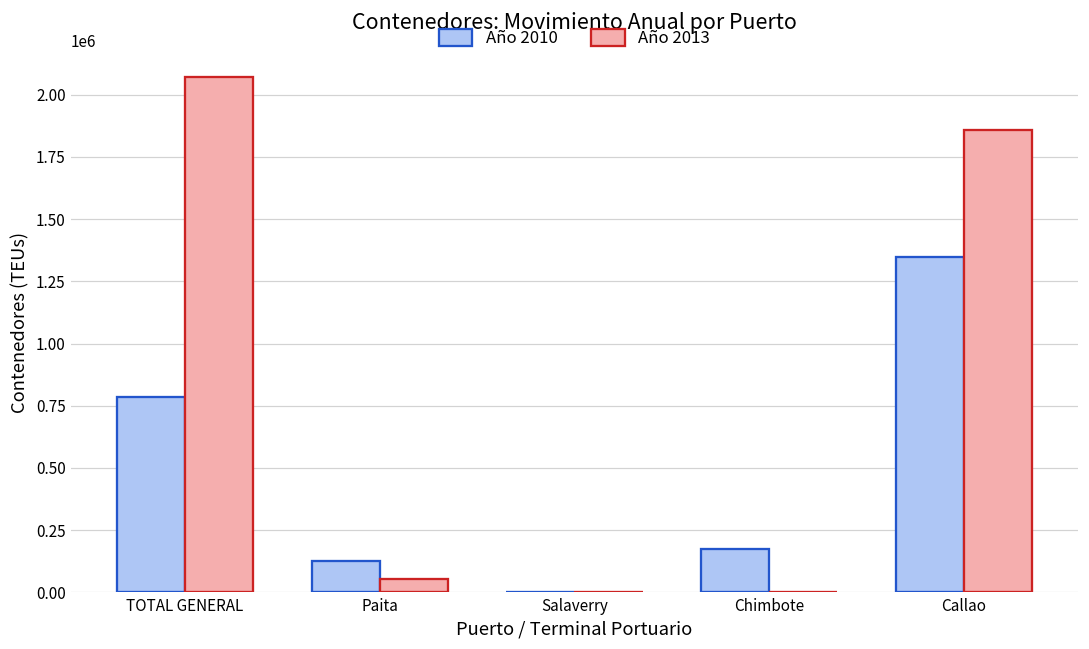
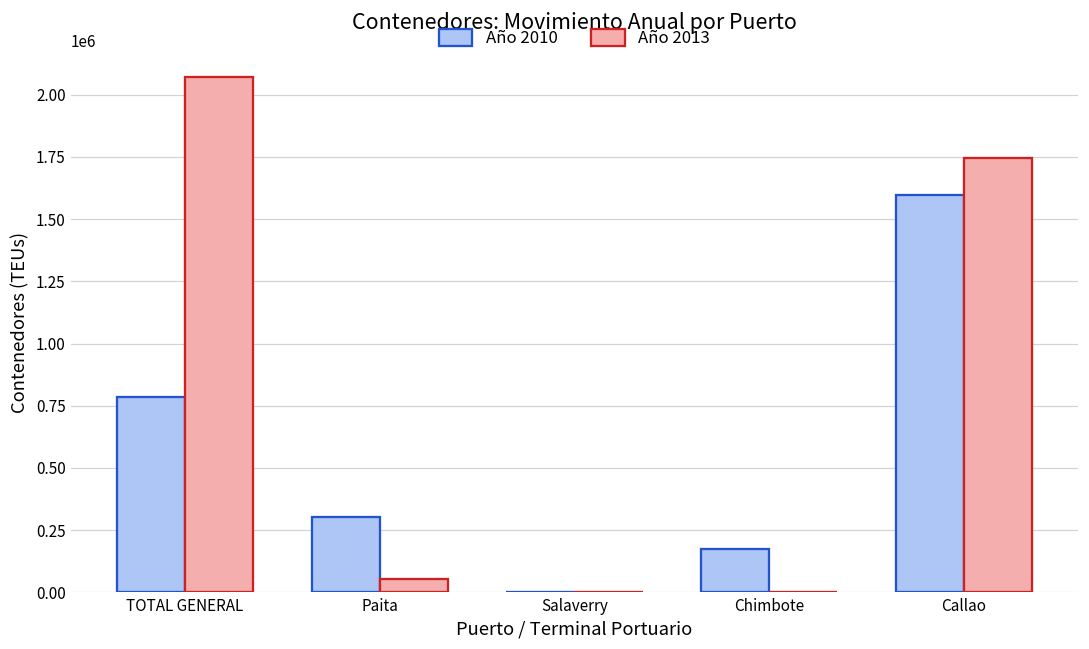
Año 2010, Paita: 130000 -> 300000
Año 2010, Callao: 1350000 -> 1600000
Año 2013, Callao: 1860000 -> 1750000
